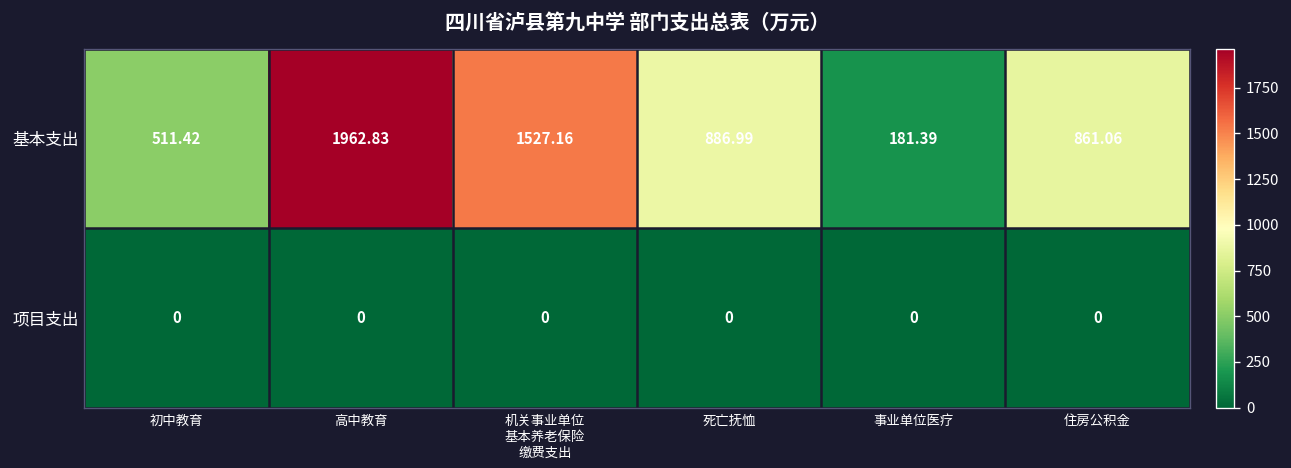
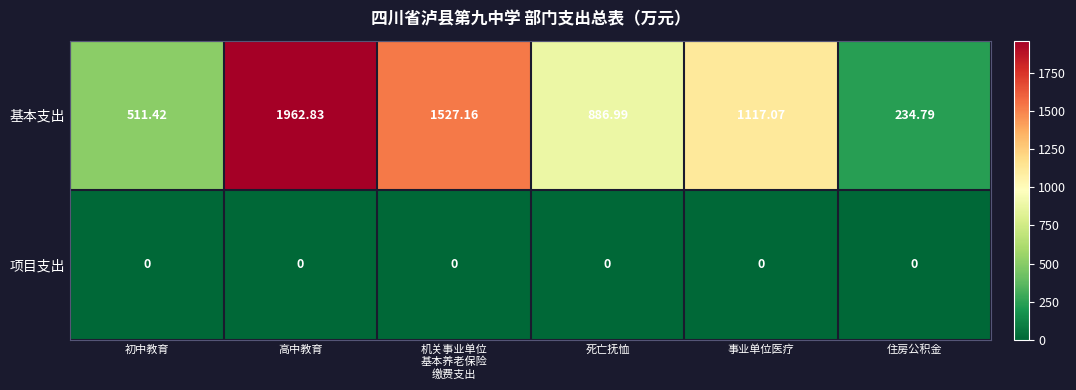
基本支出, 事业单位医疗: 181.39 -> 1117.07
基本支出, 住房公积金: 861.06 -> 234.79
